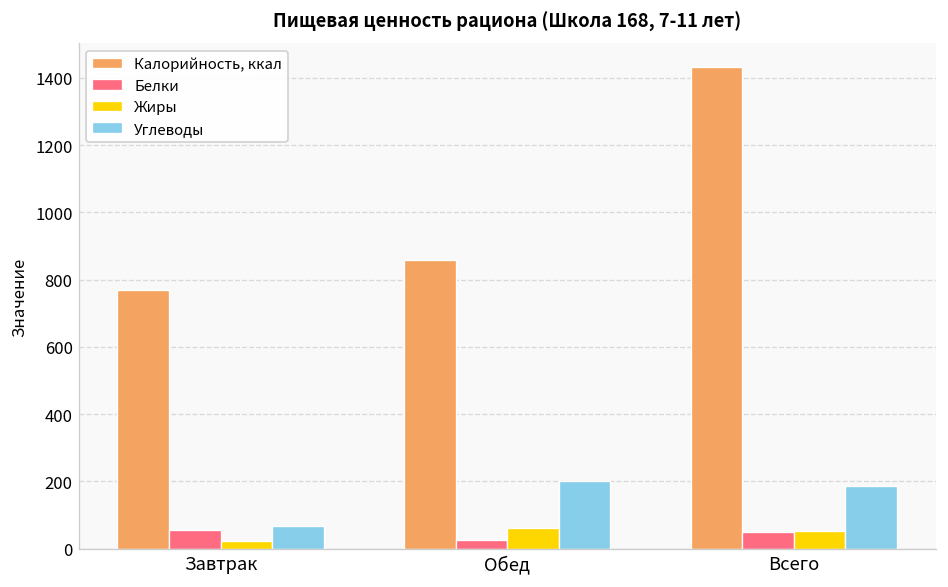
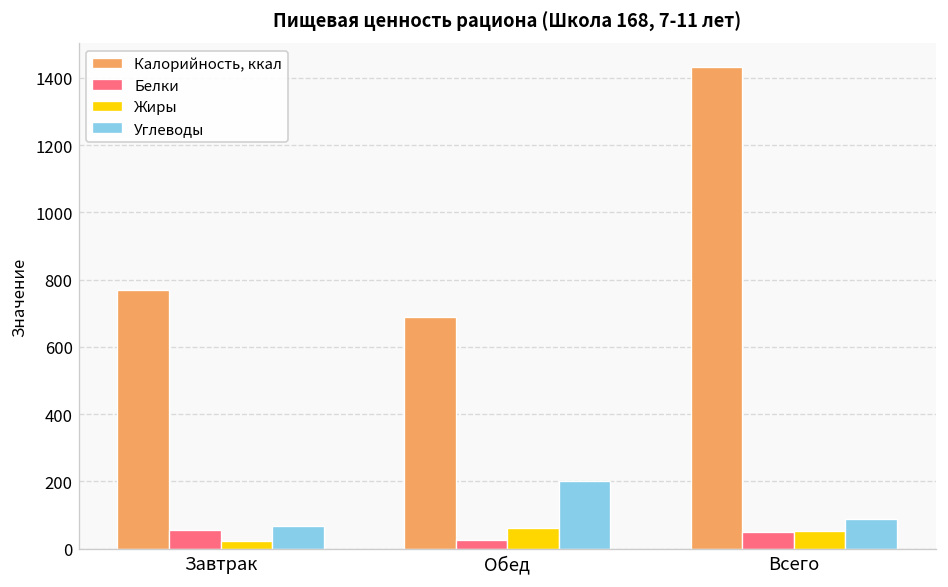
Калорийность, ккал, Обед: 860 -> 690
Углеводы, Всего: 190 -> 90
